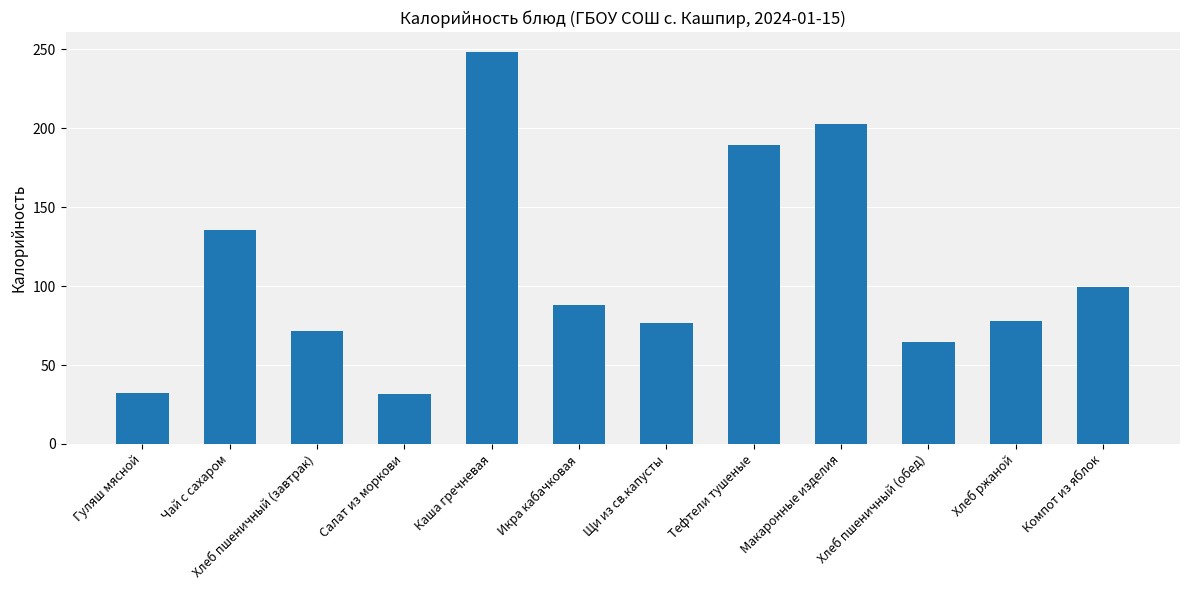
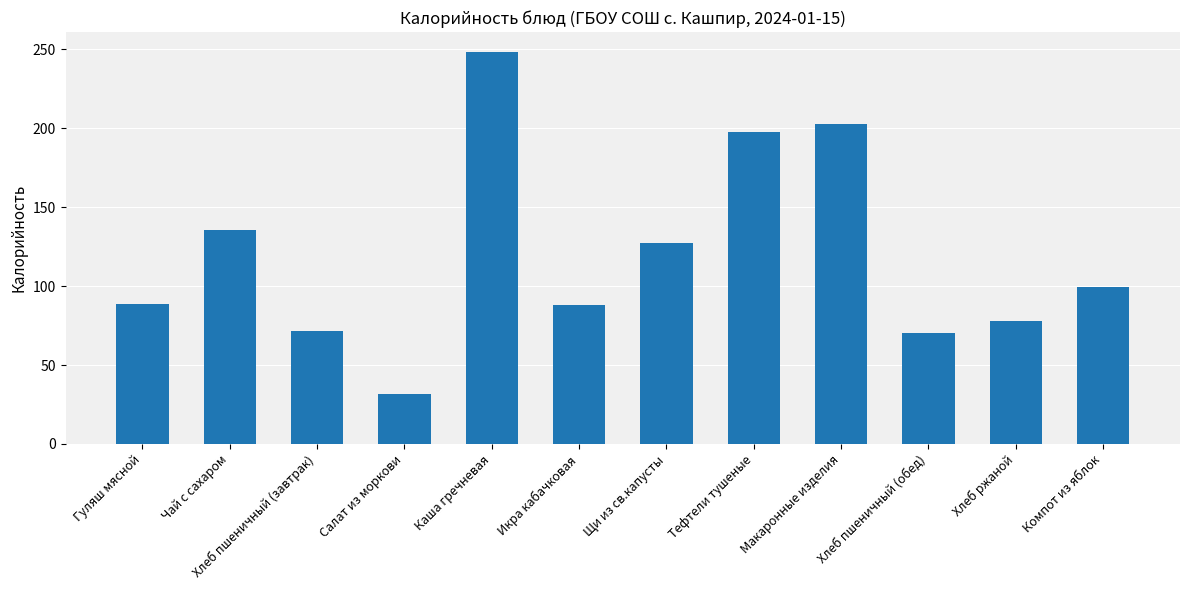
Гуляш мясной: 32 -> 89
Щи из св.капусты: 77 -> 127
Тефтели тушеные: 190 -> 198
Хлеб пшеничный (обед): 64 -> 71
